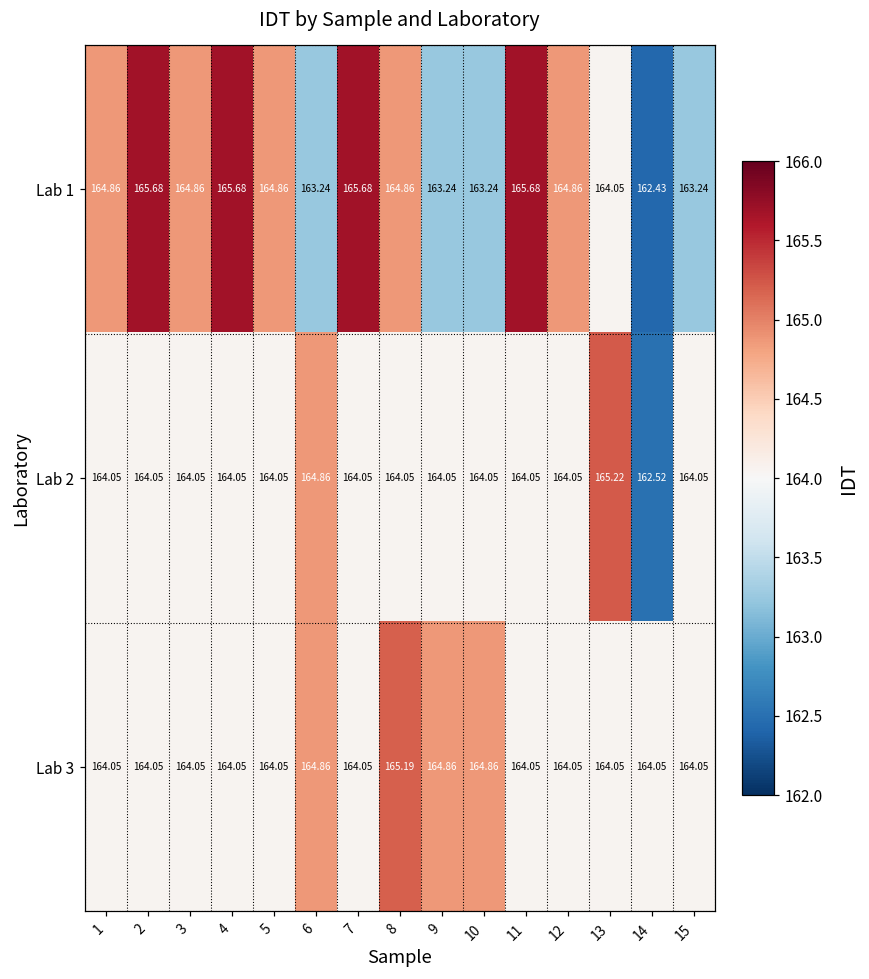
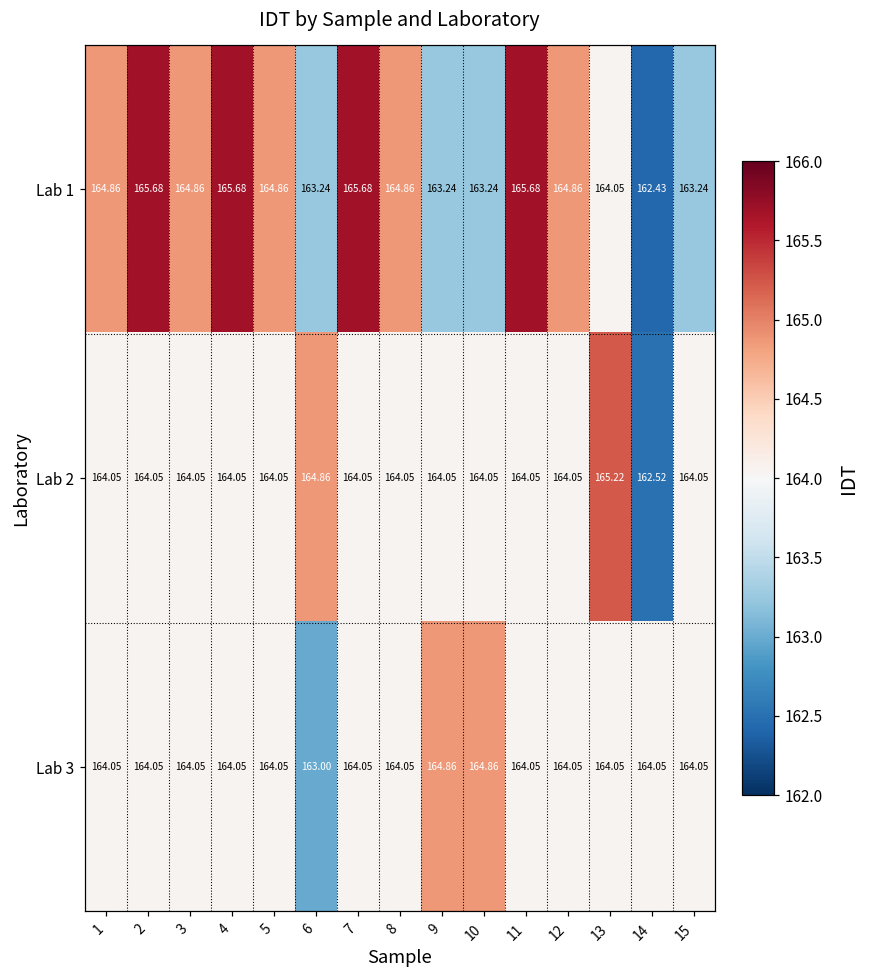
Lab 3, 6: 164.86 -> 163.00
Lab 3, 8: 165.19 -> 164.05
